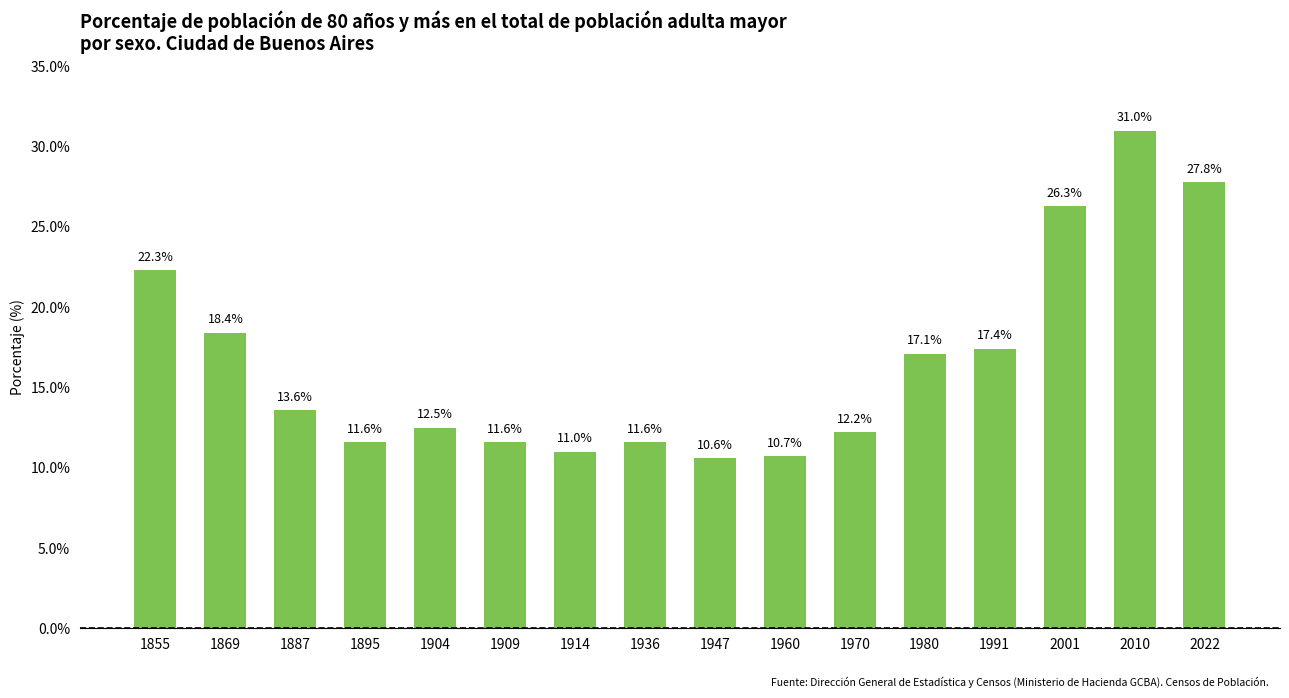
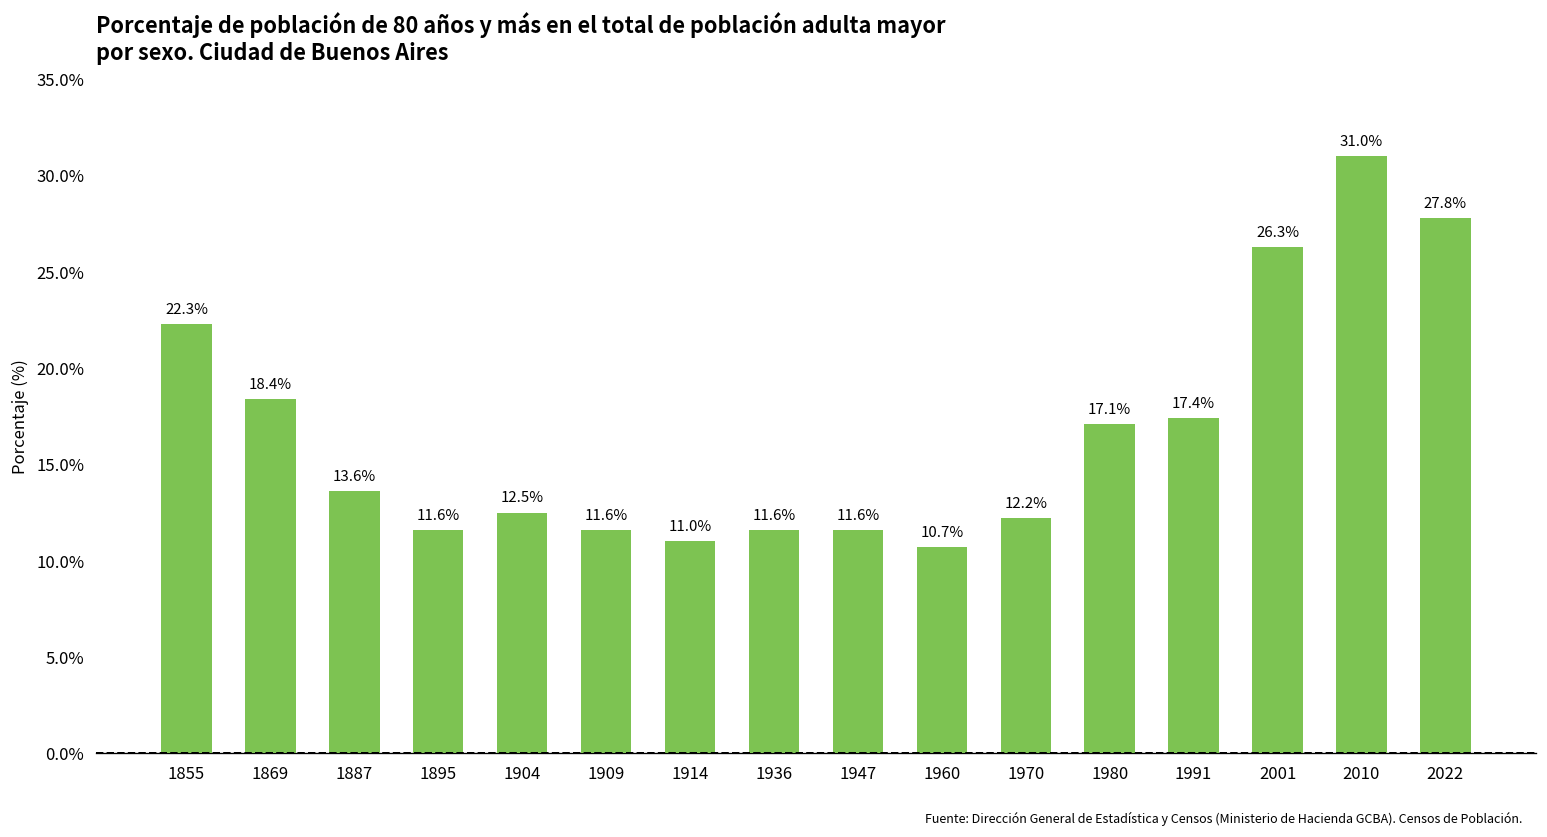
1947: 10.6% -> 11.6%
